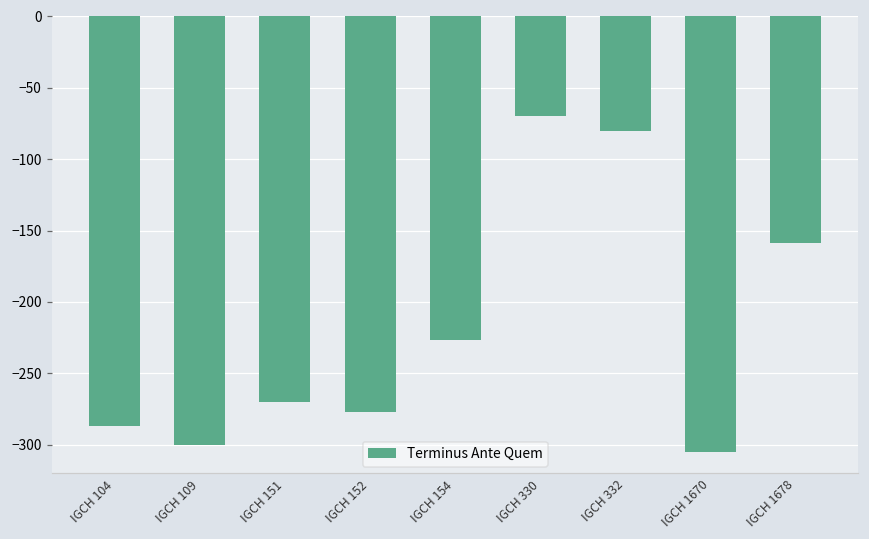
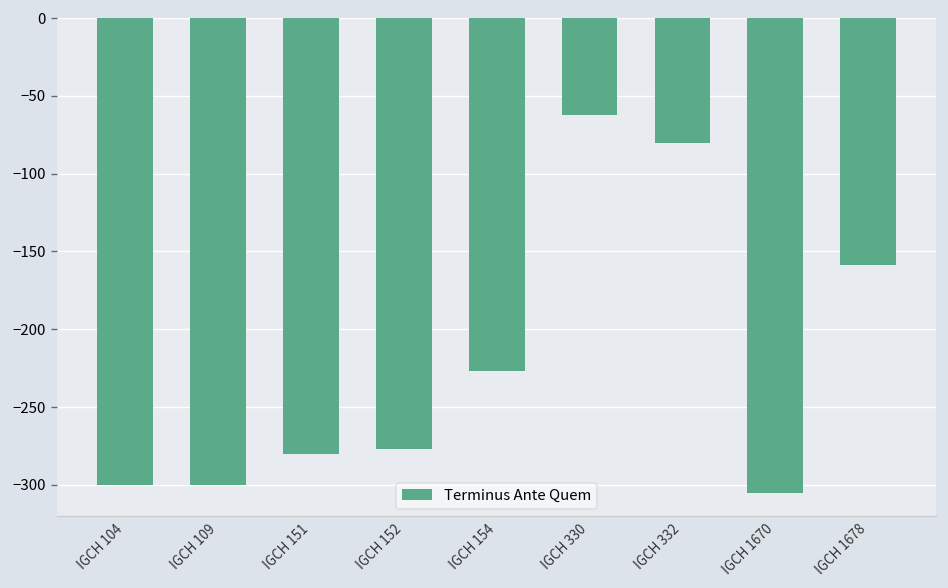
IGCH 104: -287 -> -300
IGCH 151: -270 -> -280
IGCH 330: -70 -> -62
